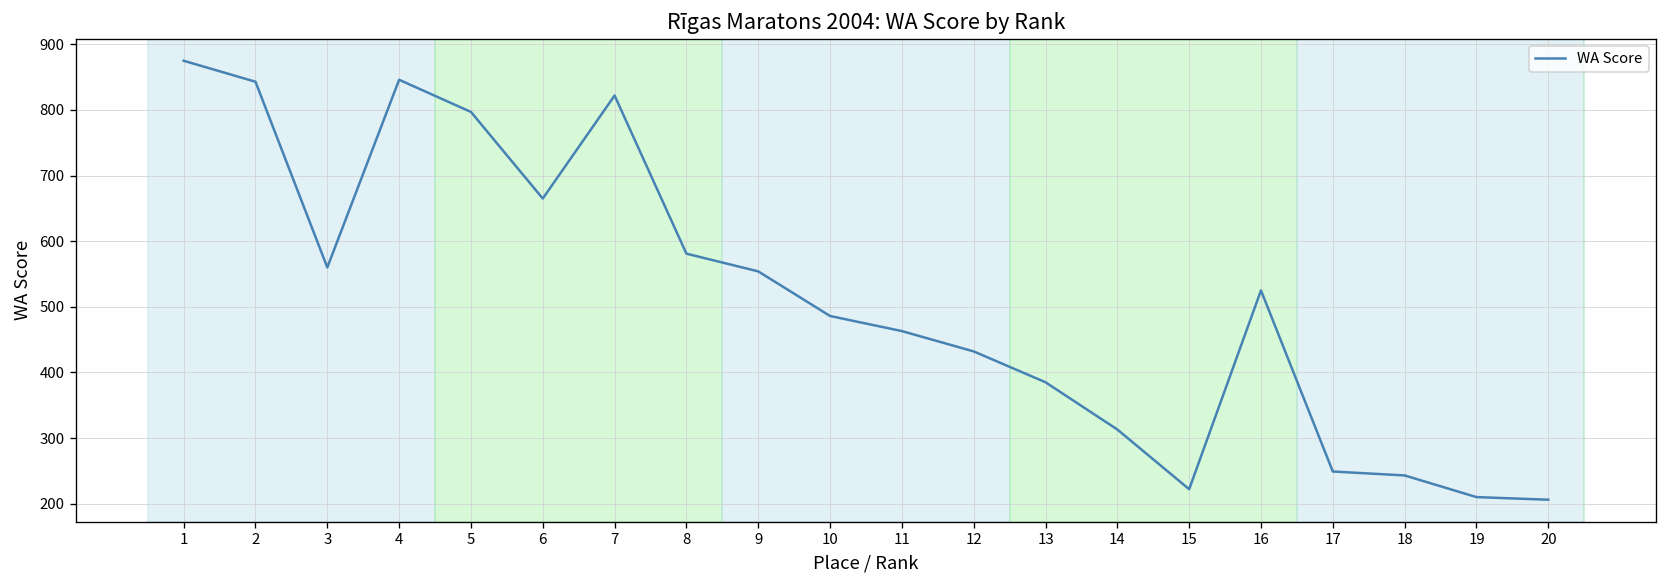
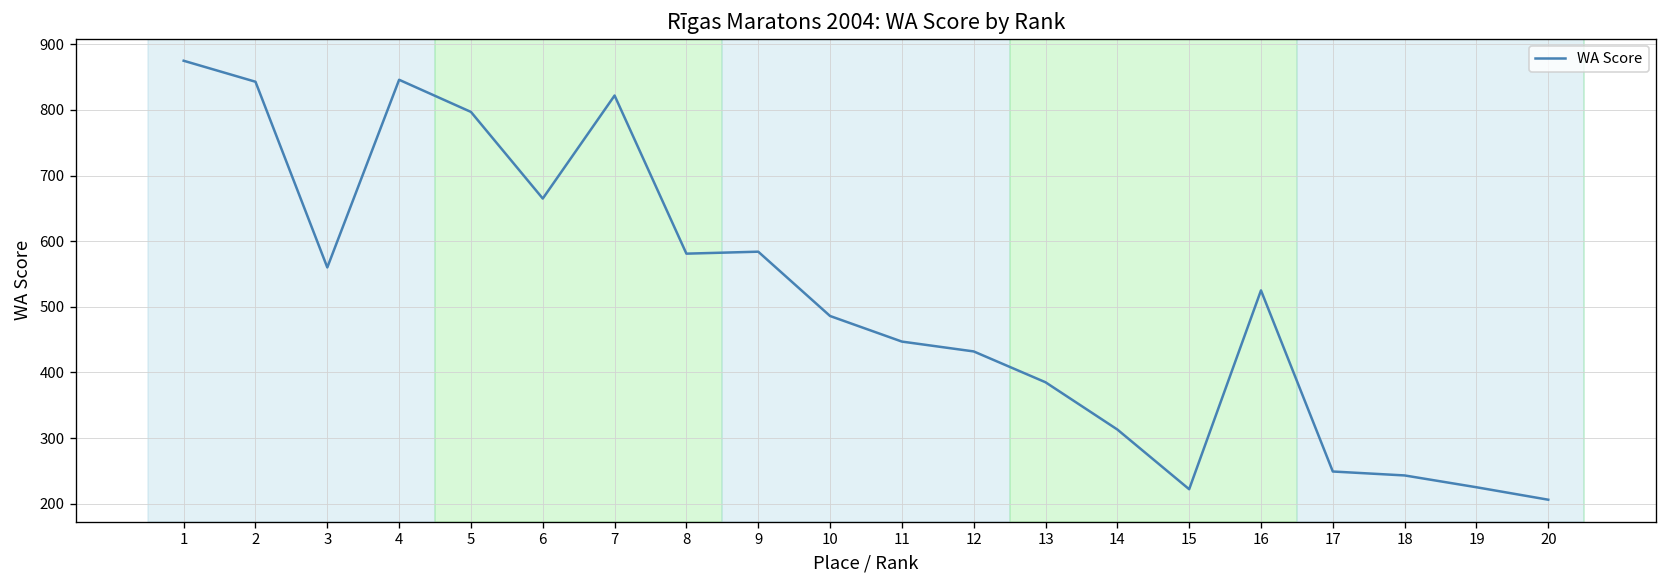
9: 550 -> 580
11: 460 -> 450
19: 210 -> 230
